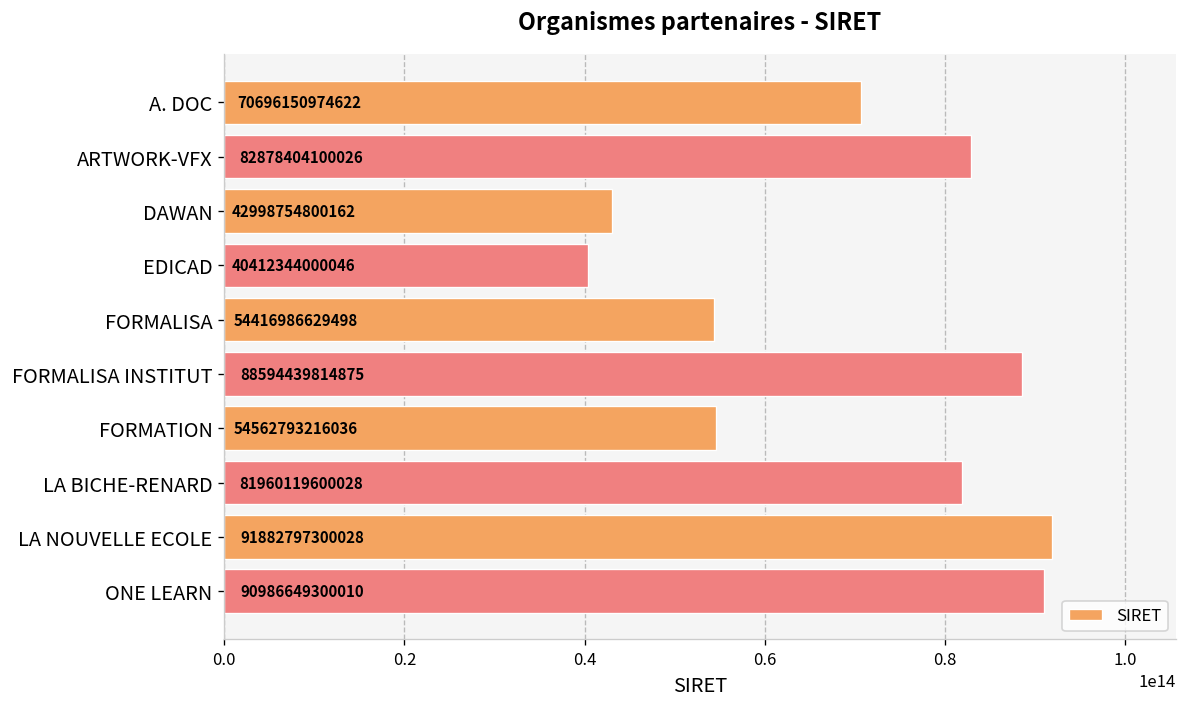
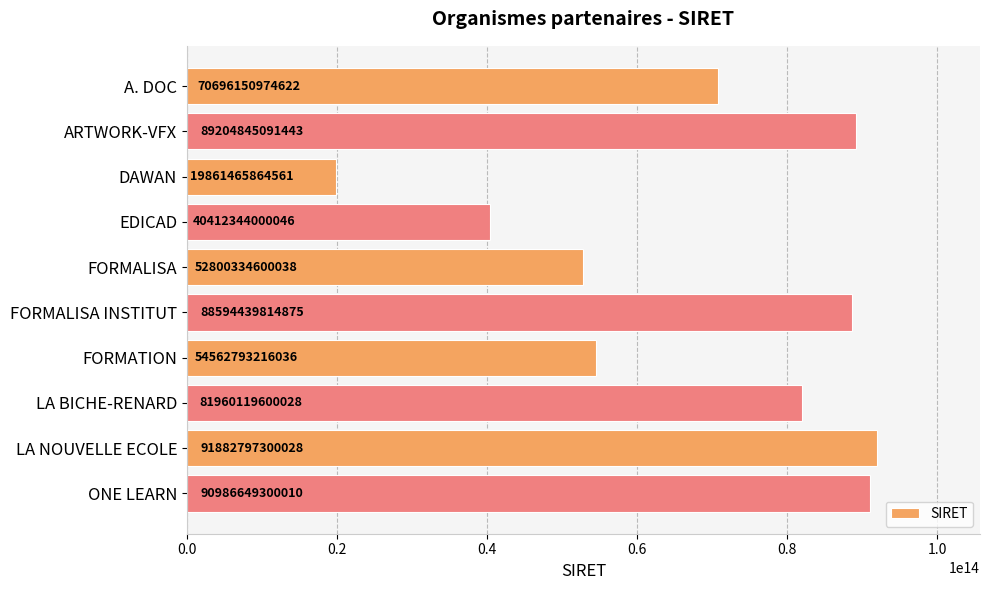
ARTWORK-VFX: 82878404100026 -> 89204845091443
DAWAN: 42998754800162 -> 19861465864561
FORMALISA: 54416986629498 -> 52800334600038
